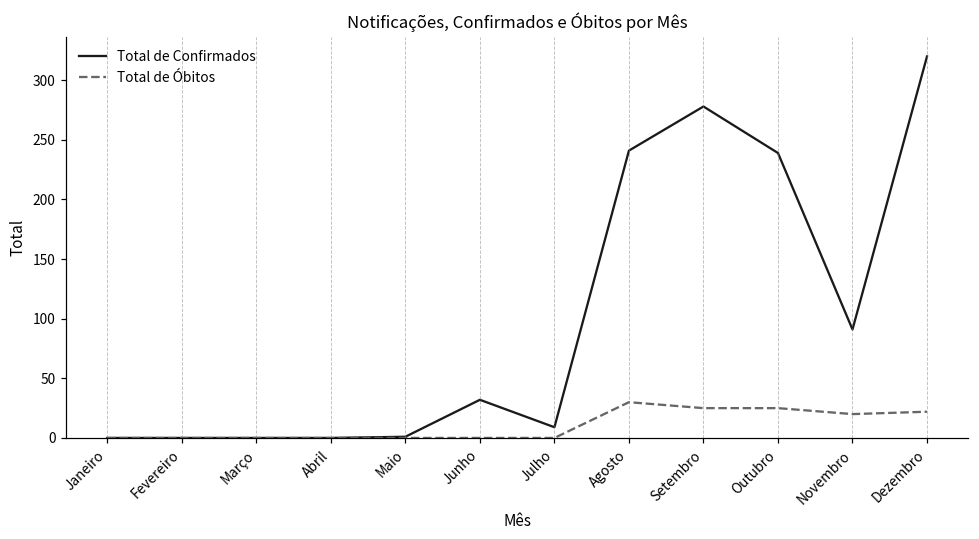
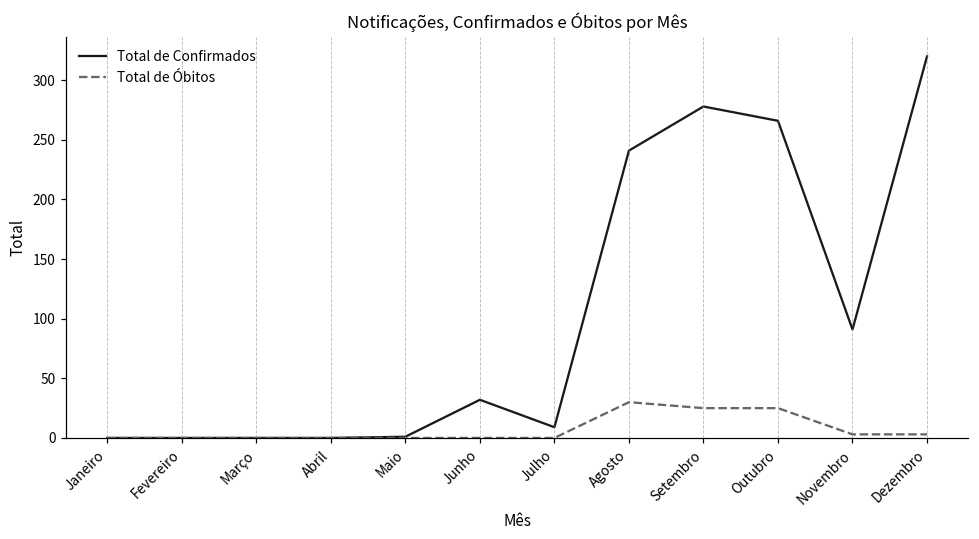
Total de Confirmados, Outubro: 239 -> 266
Total de Óbitos, Novembro: 20 -> 3
Total de Óbitos, Dezembro: 22 -> 3
